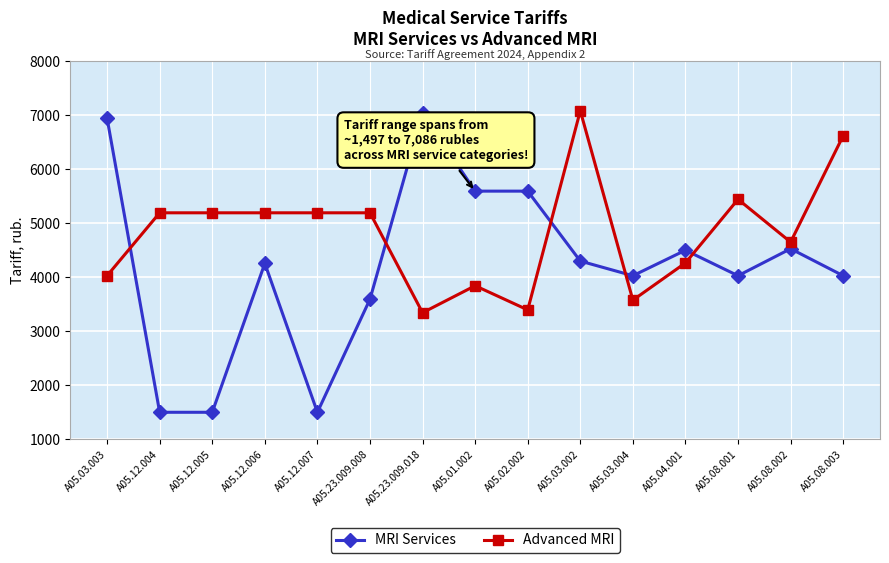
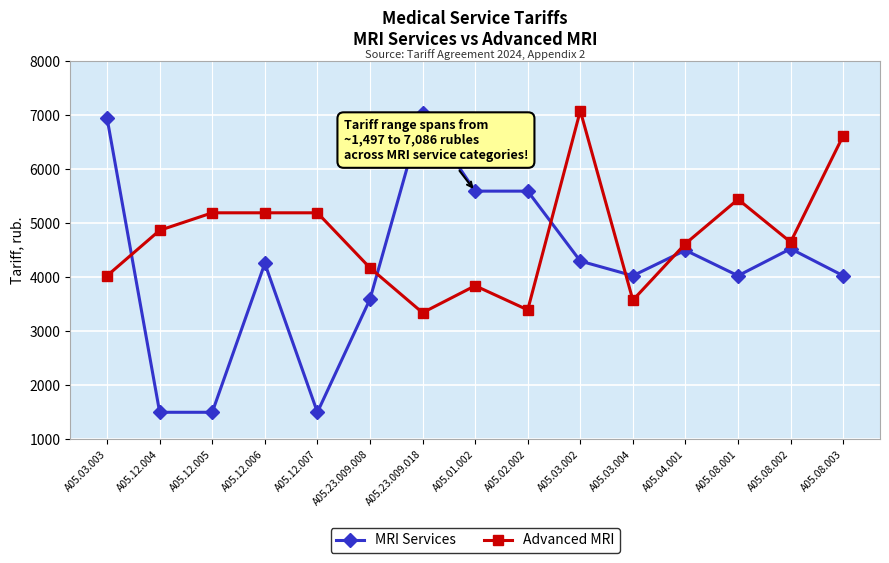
Advanced MRI, A05.12.004: 5200 -> 4900
Advanced MRI, A05.23.009.008: 5200 -> 4200
Advanced MRI, A05.04.001: 4300 -> 4600
